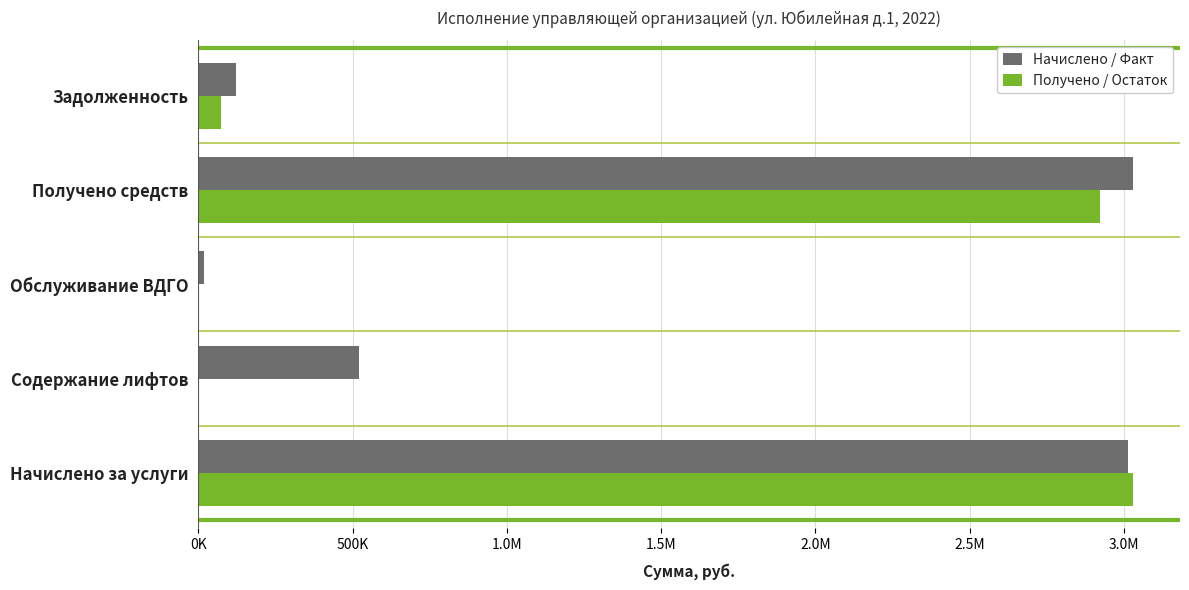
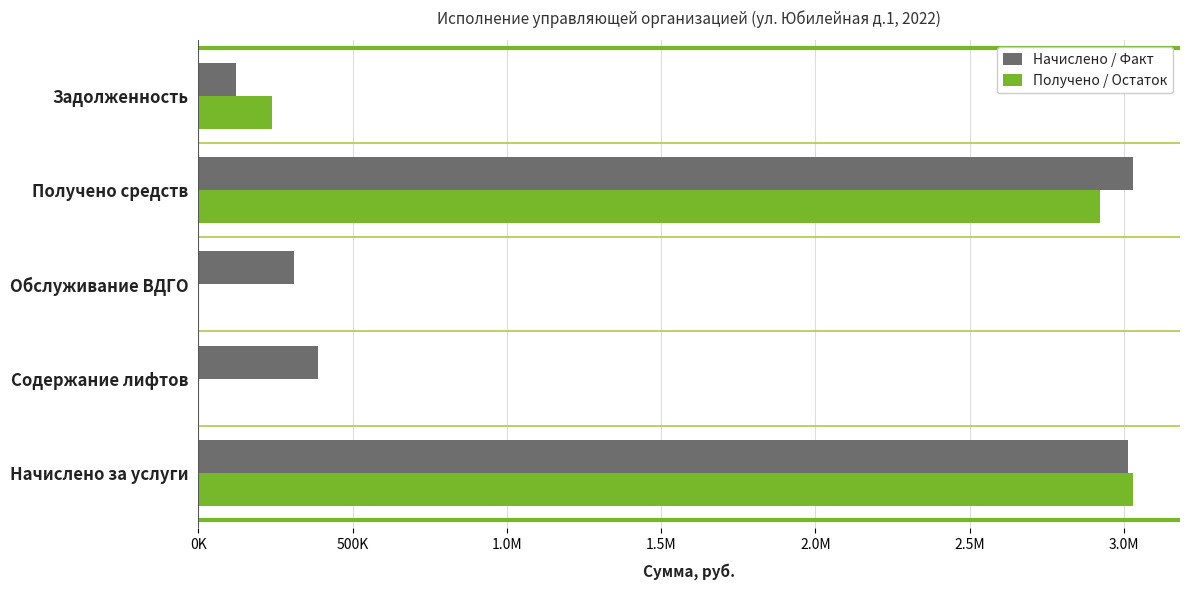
Получено / Остаток, Задолженность: 70000 -> 240000
Начислено / Факт, Обслуживание ВДГО: 20000 -> 310000
Начислено / Факт, Содержание лифтов: 520000 -> 390000
